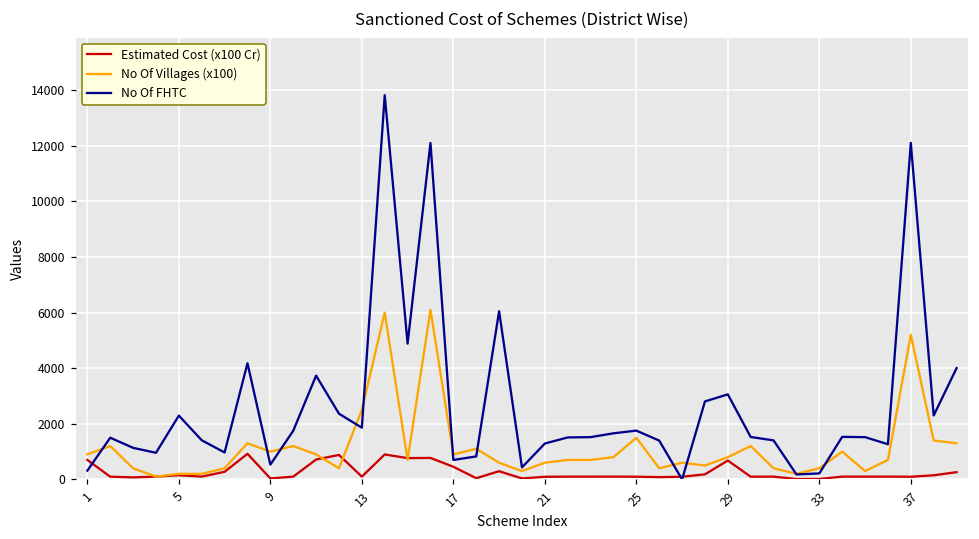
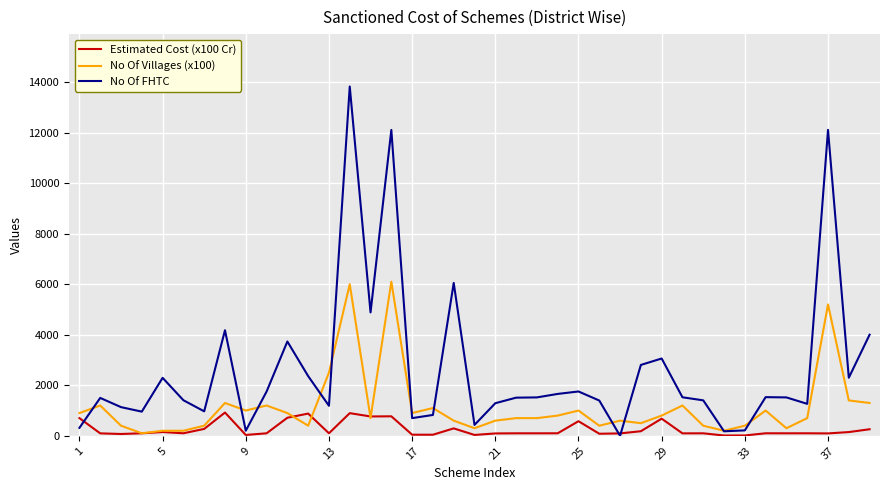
No Of FHTC, 9: 500 -> 200
No Of FHTC, 13: 1900 -> 1200
Estimated Cost (x100 Cr), 17: 500 -> 0
Estimated Cost (x100 Cr), 25: 100 -> 600
No Of Villages (x100), 25: 1500 -> 1000
